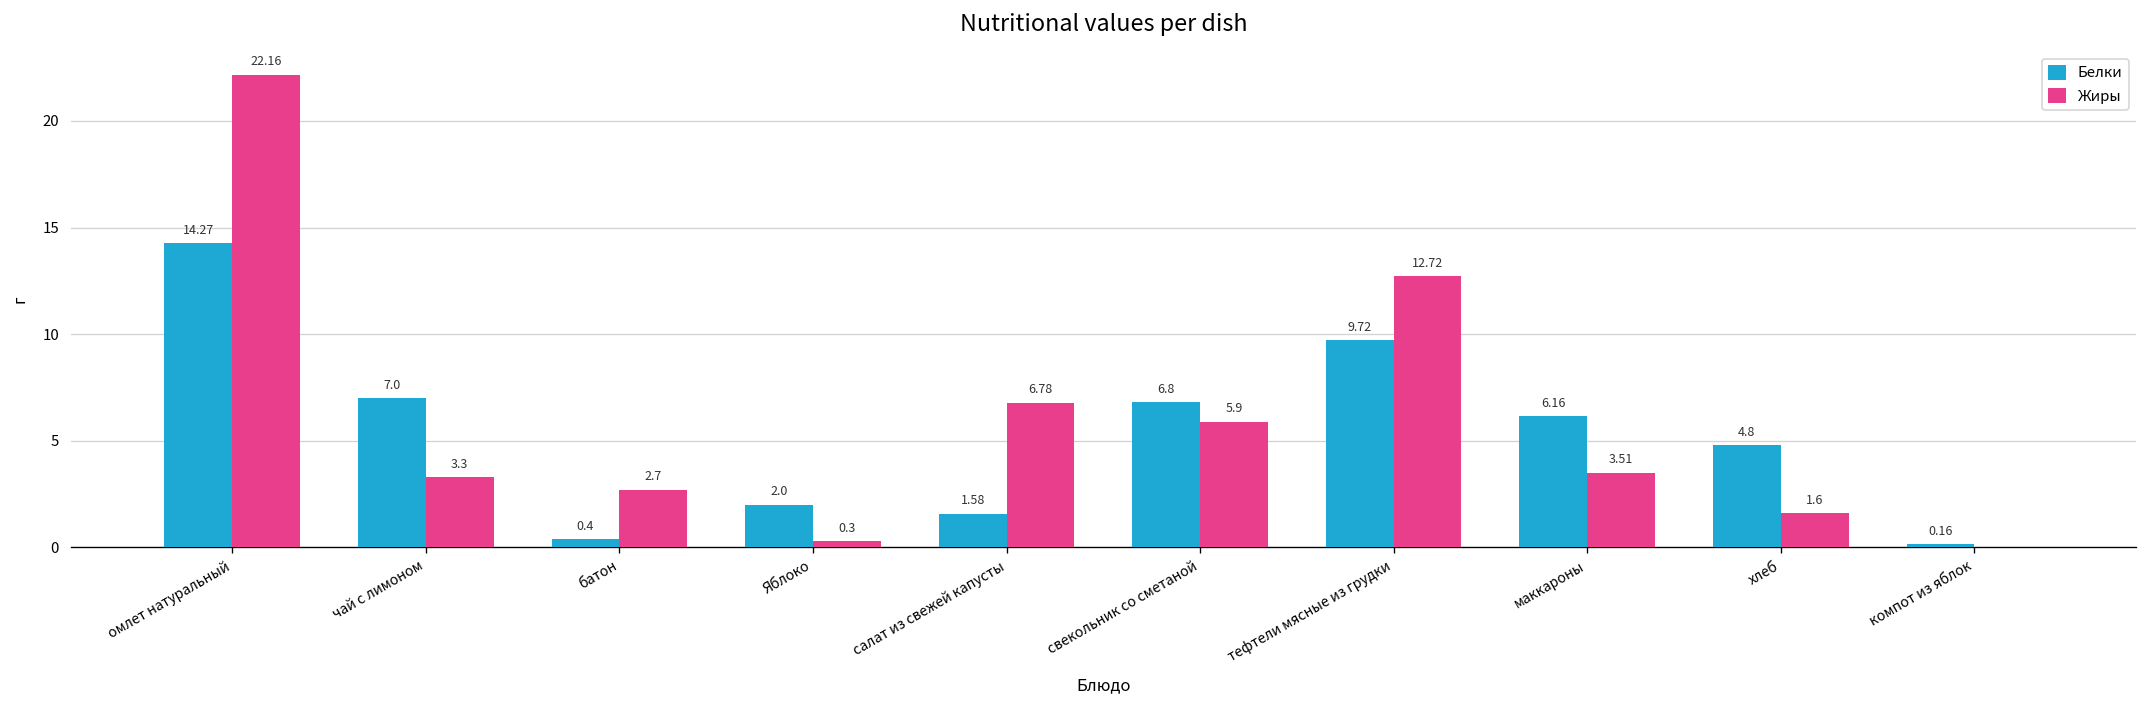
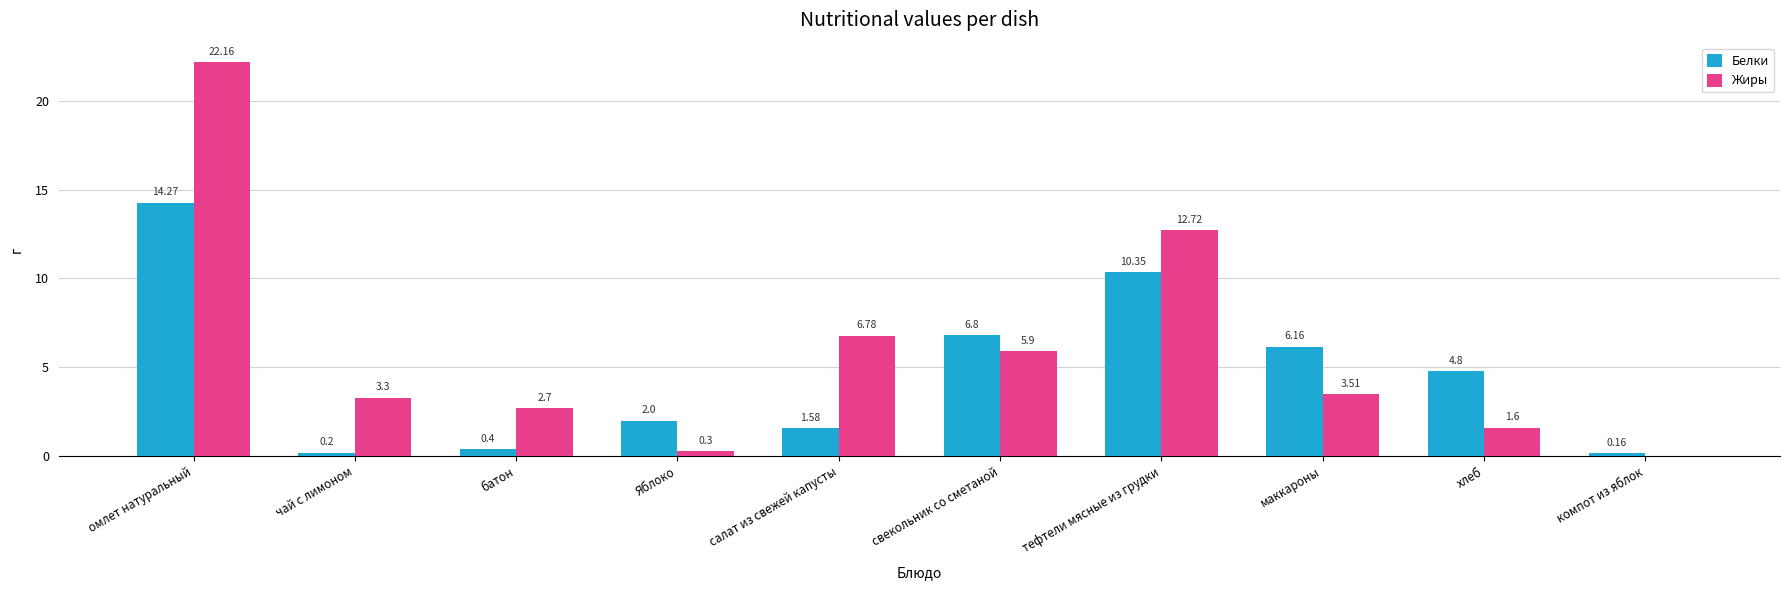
Белки, чай с лимоном: 7.0 -> 0.2
Белки, тефтели мясные из грудки: 9.72 -> 10.35
